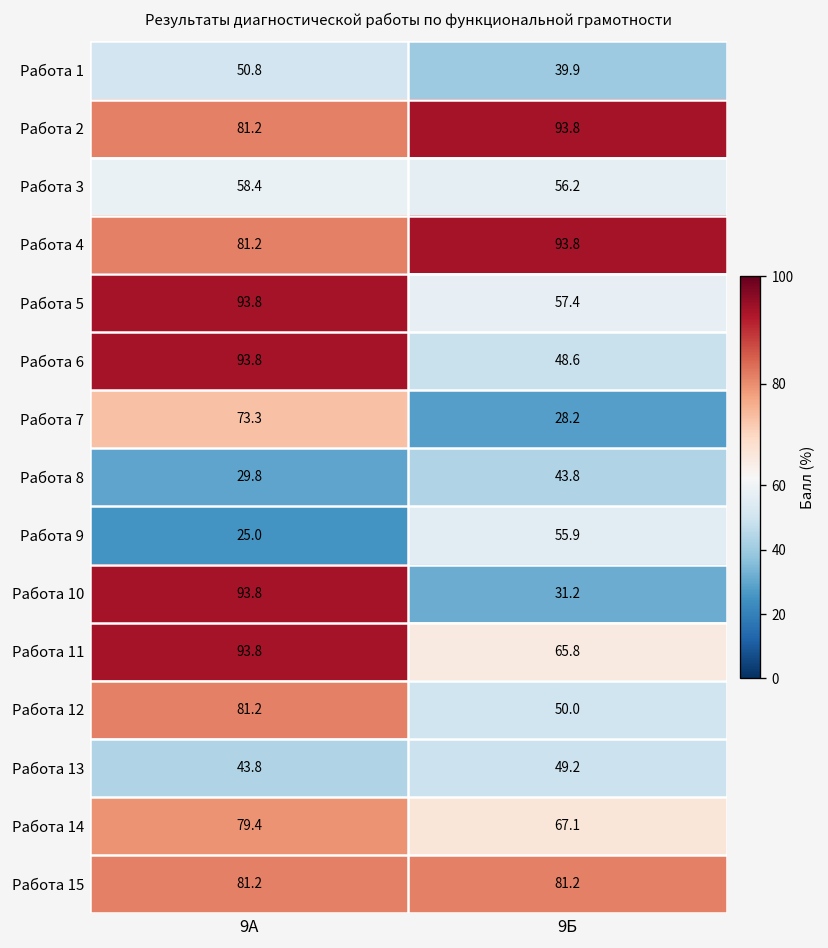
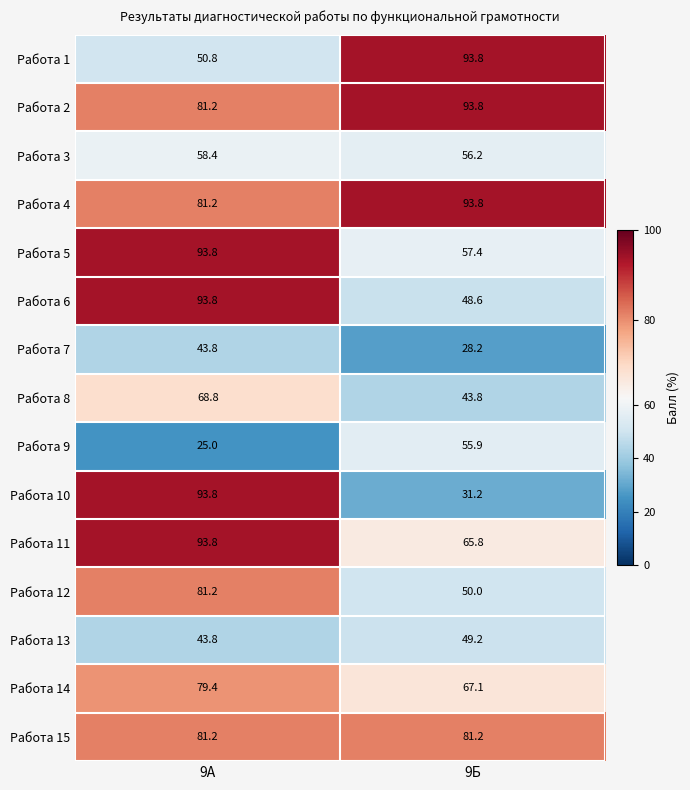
Работа 1, 9Б: 39.9 -> 93.8
Работа 7, 9А: 73.3 -> 43.8
Работа 8, 9А: 29.8 -> 68.8
